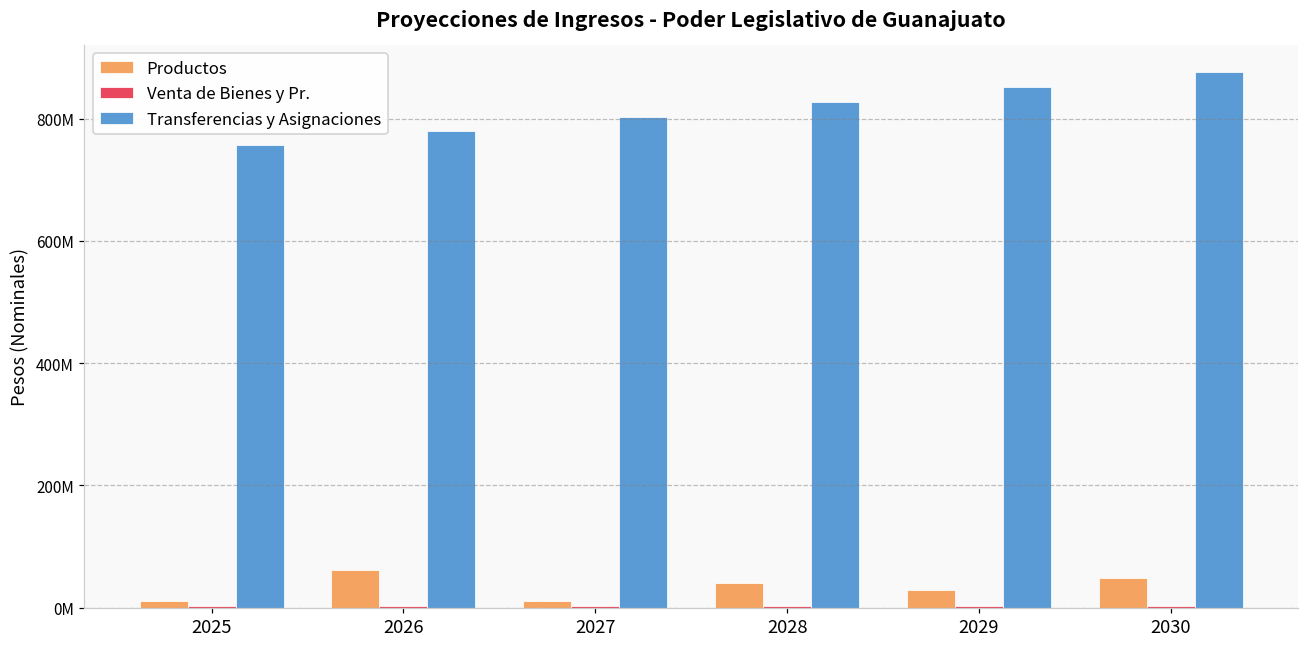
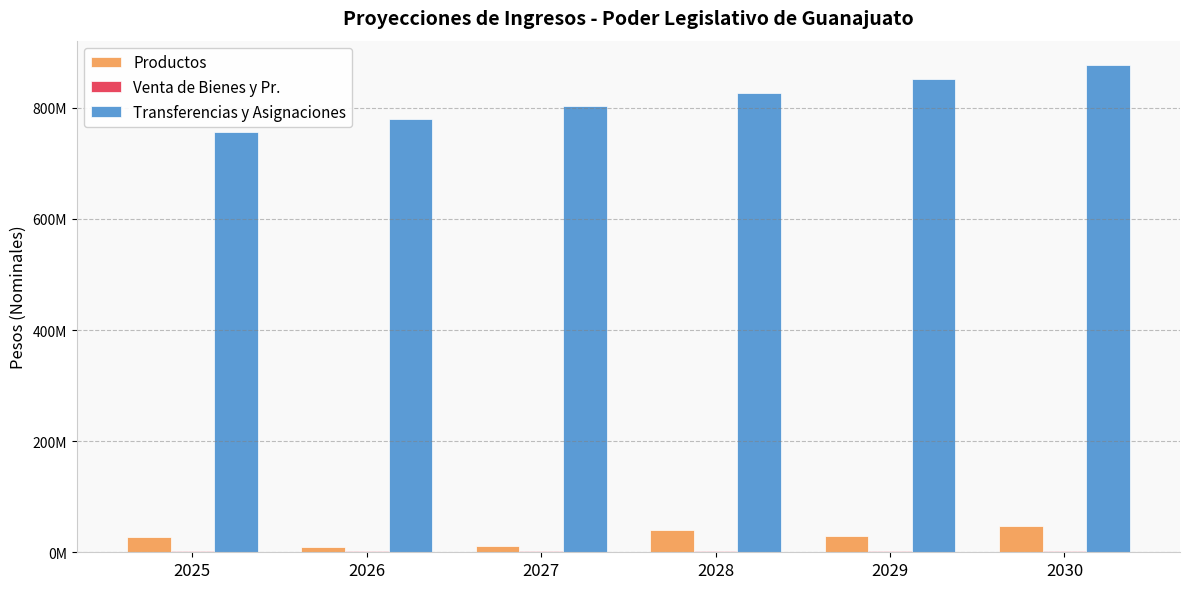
Productos, 2025: 10000000 -> 30000000
Productos, 2026: 60000000 -> 10000000
